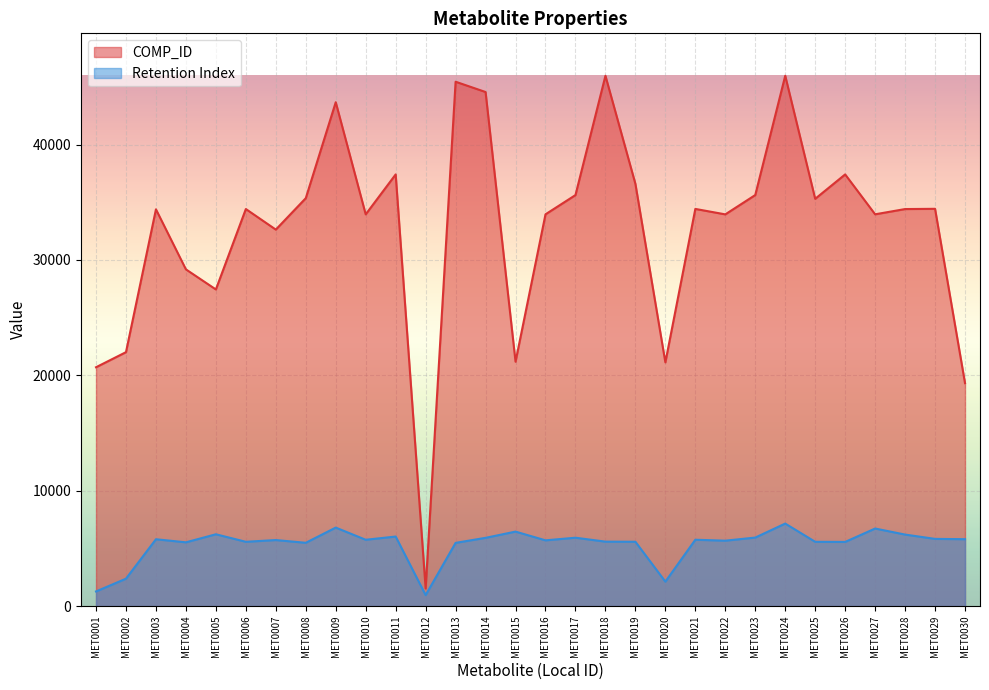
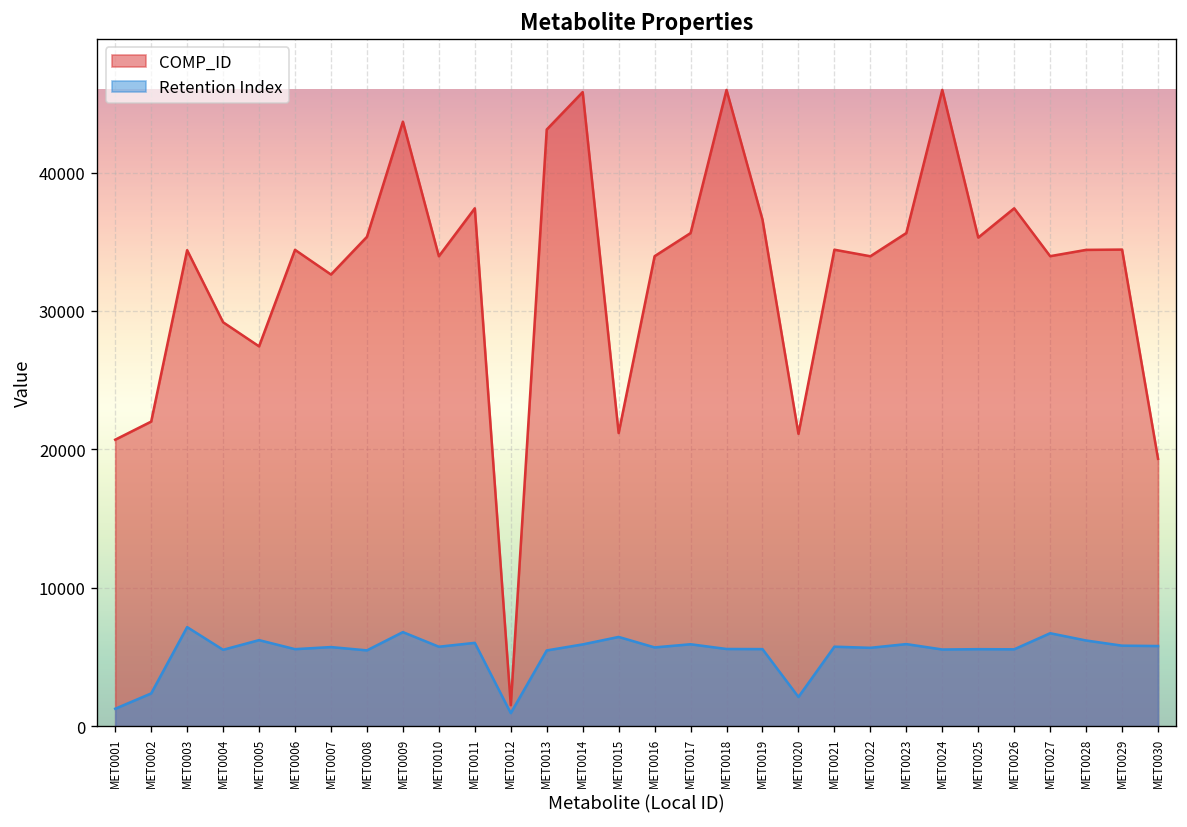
Retention Index, MET0003: 5800 -> 7200
COMP_ID, MET0013: 45500 -> 43100
COMP_ID, MET0014: 44600 -> 45800
Retention Index, MET0024: 7200 -> 5500
